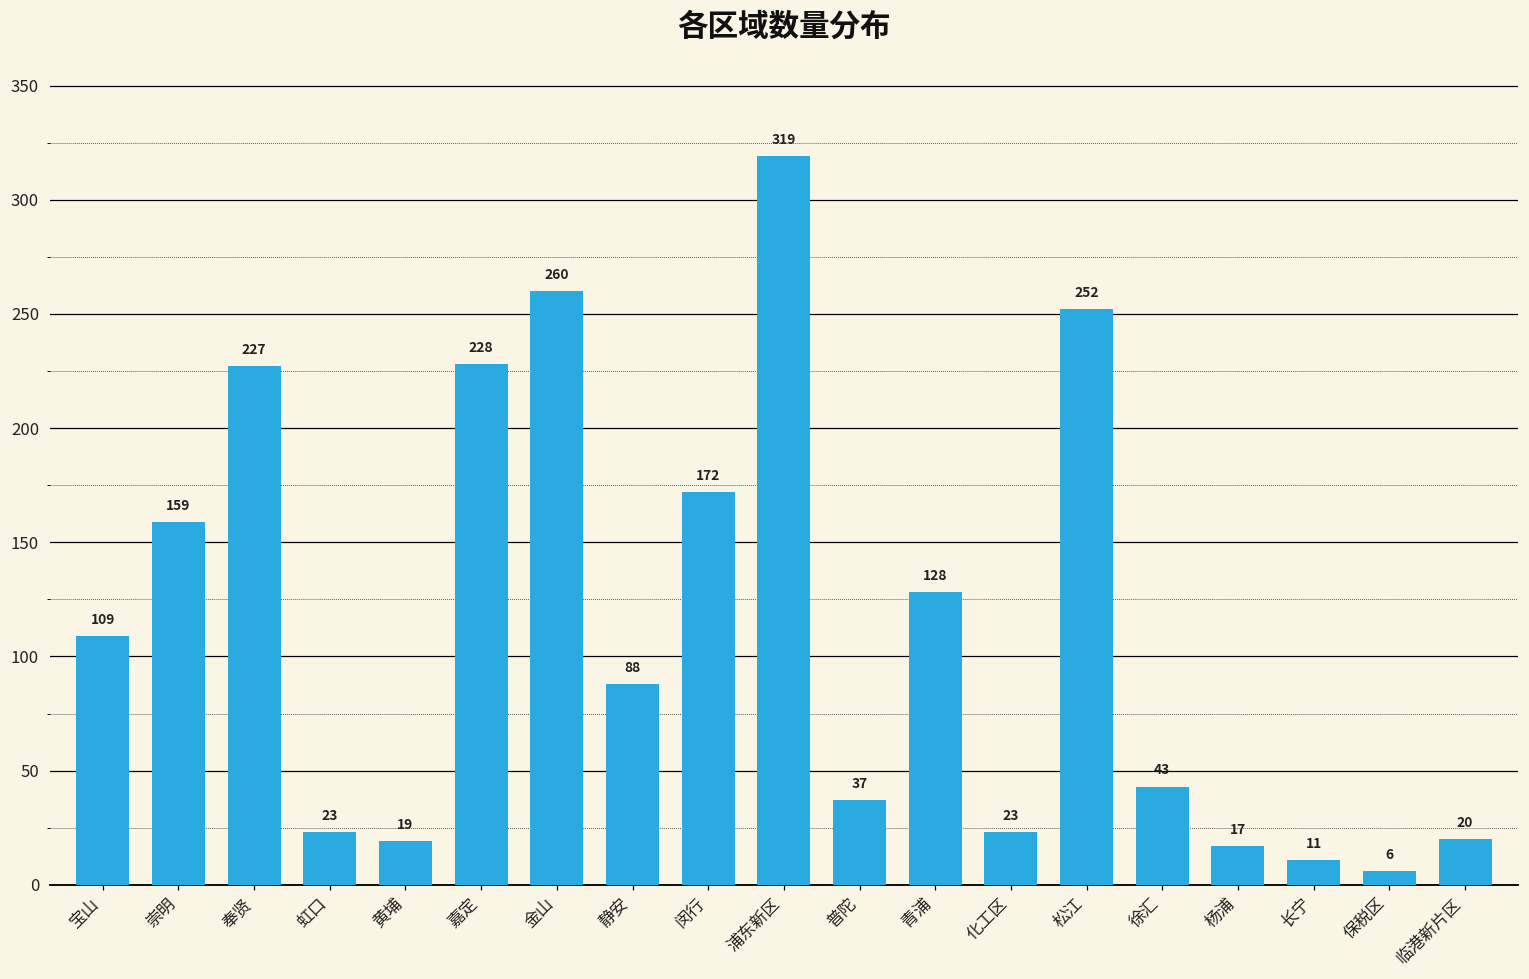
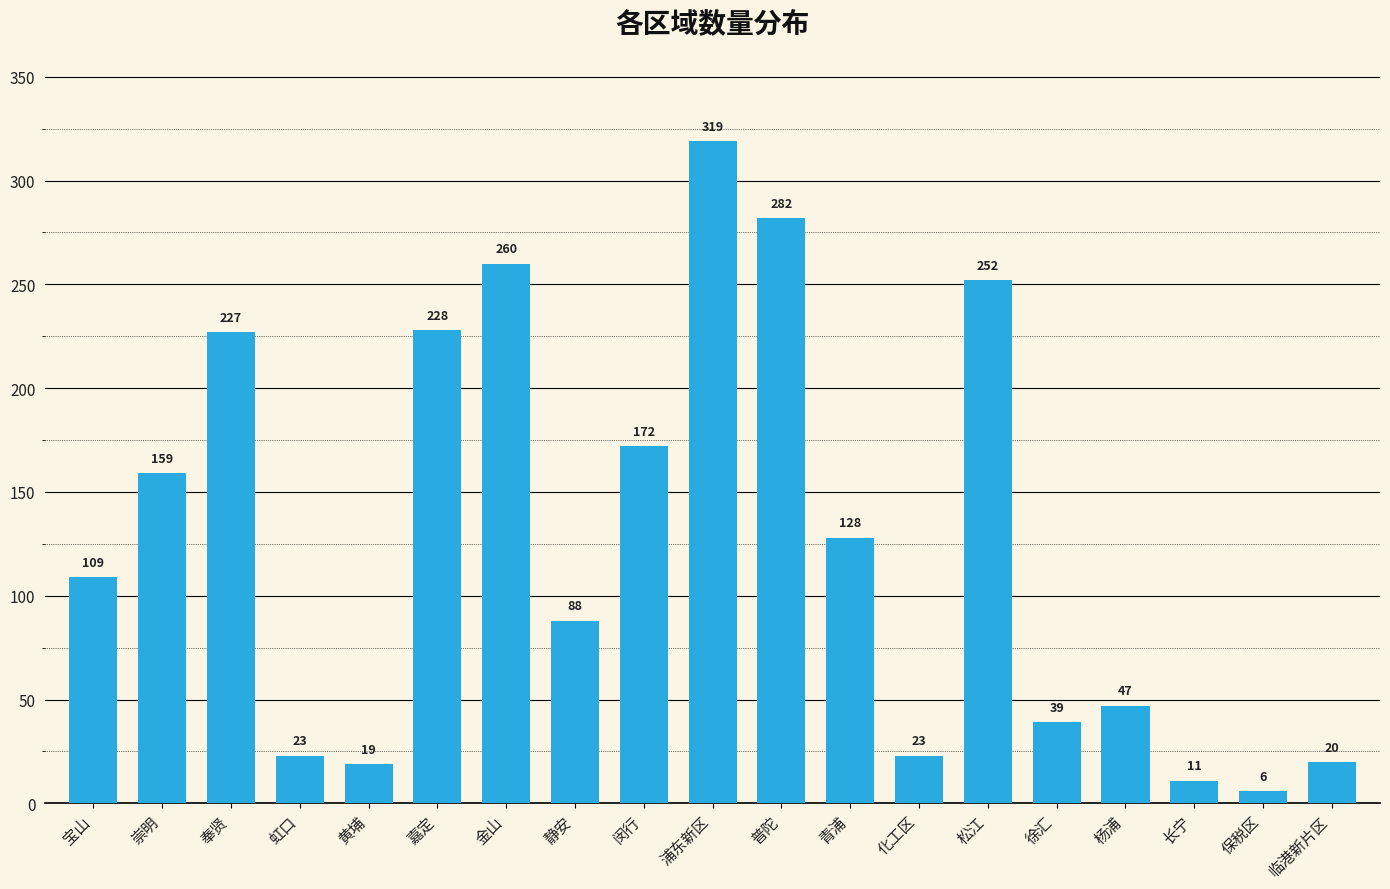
普陀: 37 -> 282
徐汇: 43 -> 39
杨浦: 17 -> 47
